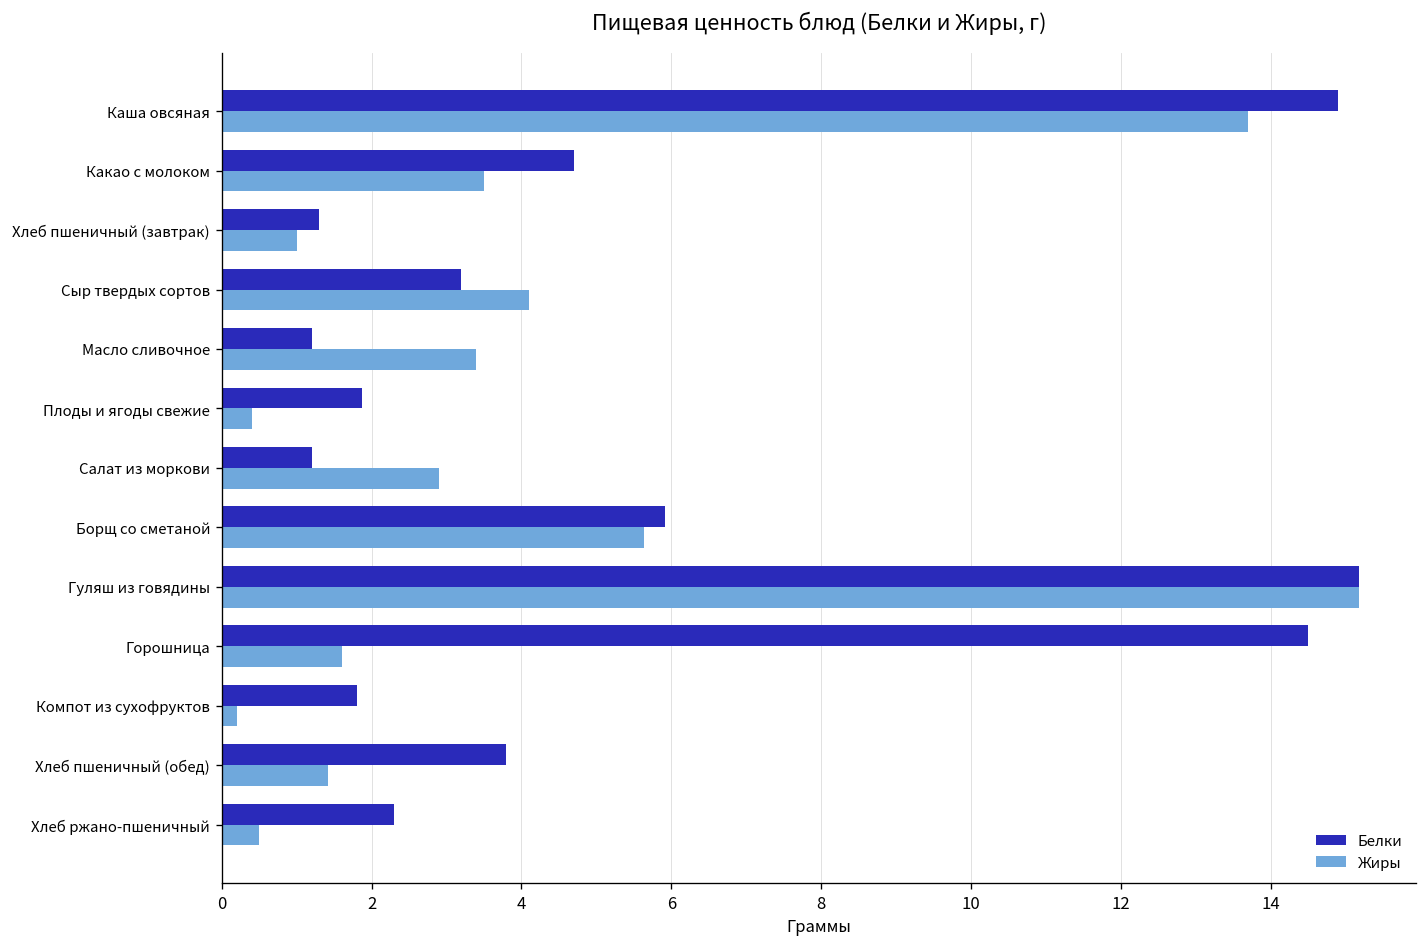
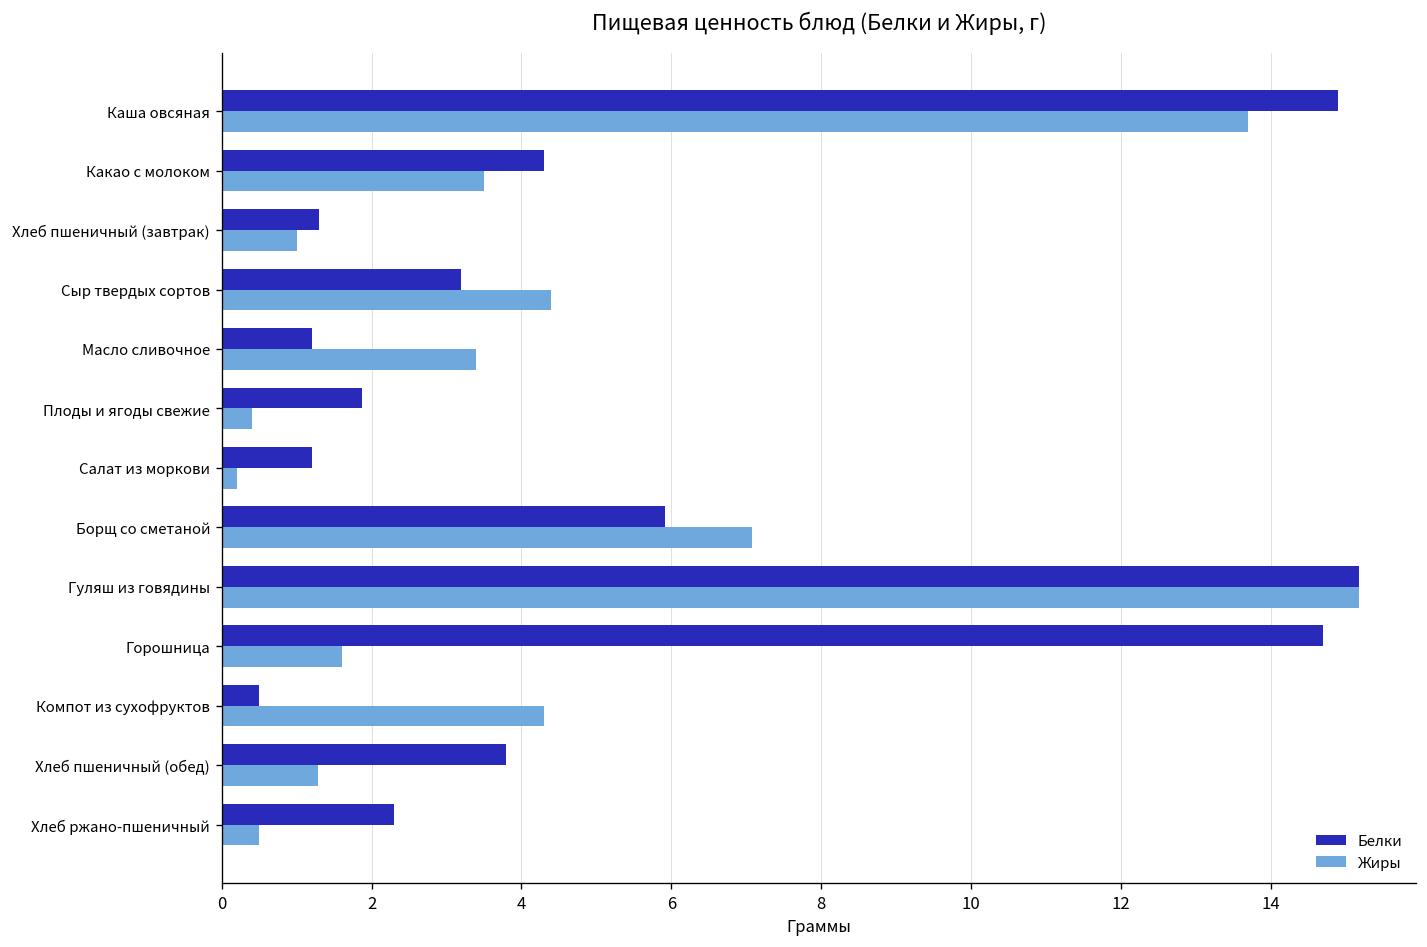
Белки, Какао с молоком: 4.7 -> 4.3
Жиры, Сыр твердых сортов: 4.1 -> 4.4
Жиры, Салат из моркови: 2.9 -> 0.2
Жиры, Борщ со сметаной: 5.6 -> 7.1
Белки, Горошница: 14.5 -> 14.7
Белки, Компот из сухофруктов: 1.8 -> 0.5
Жиры, Компот из сухофруктов: 0.2 -> 4.3
Жиры, Хлеб пшеничный (обед): 1.4 -> 1.3
